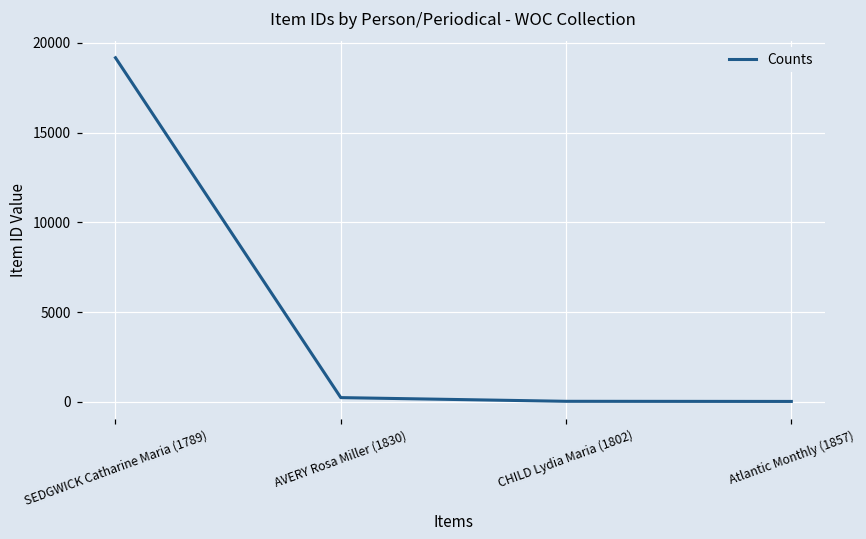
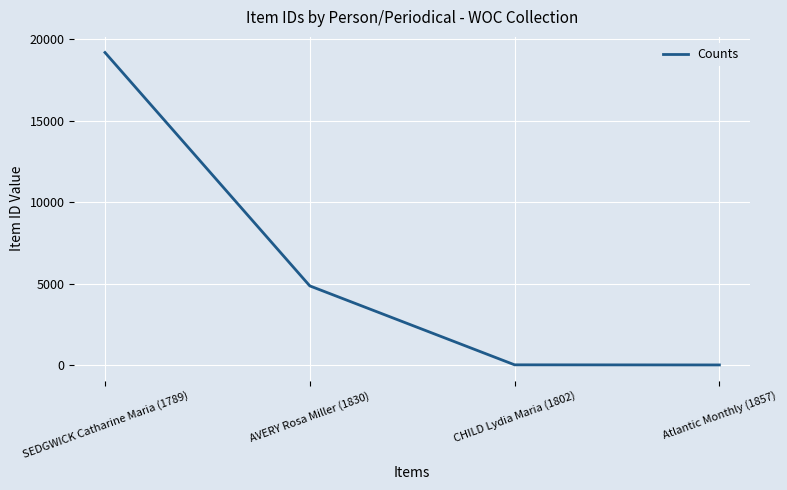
AVERY Rosa Miller (1830): 200 -> 4900
